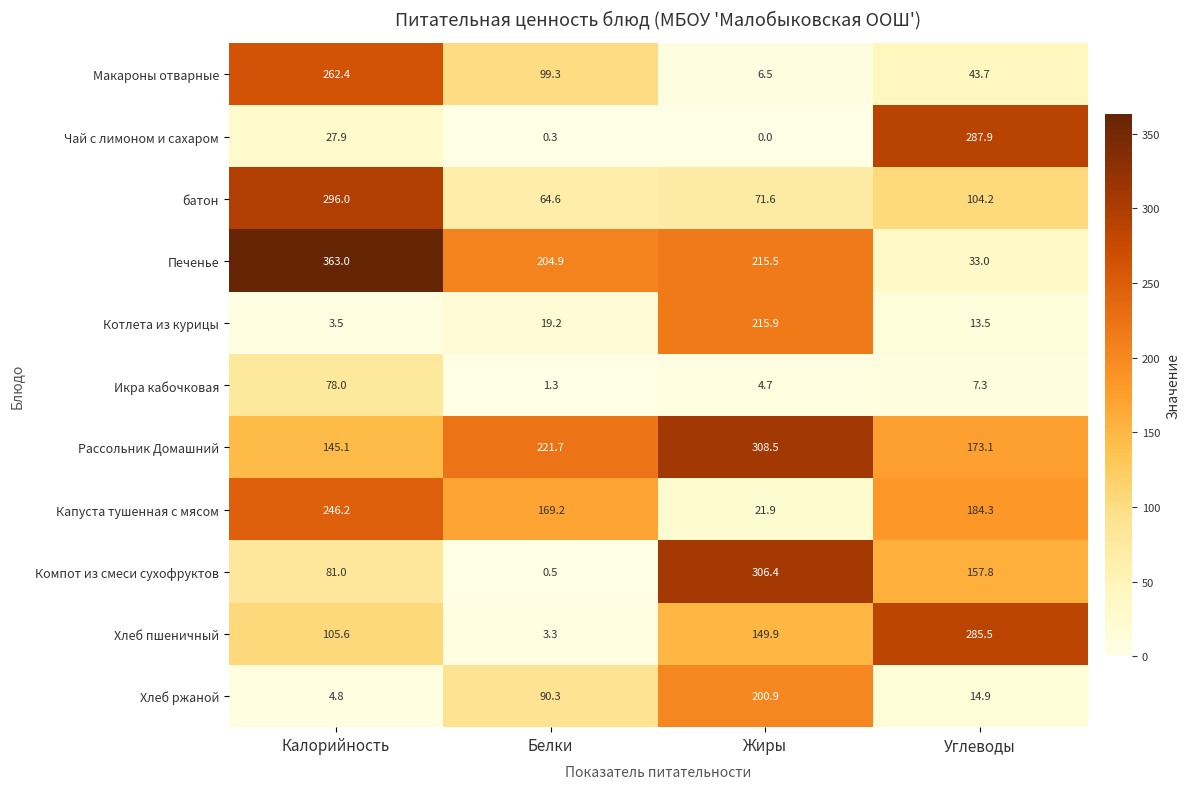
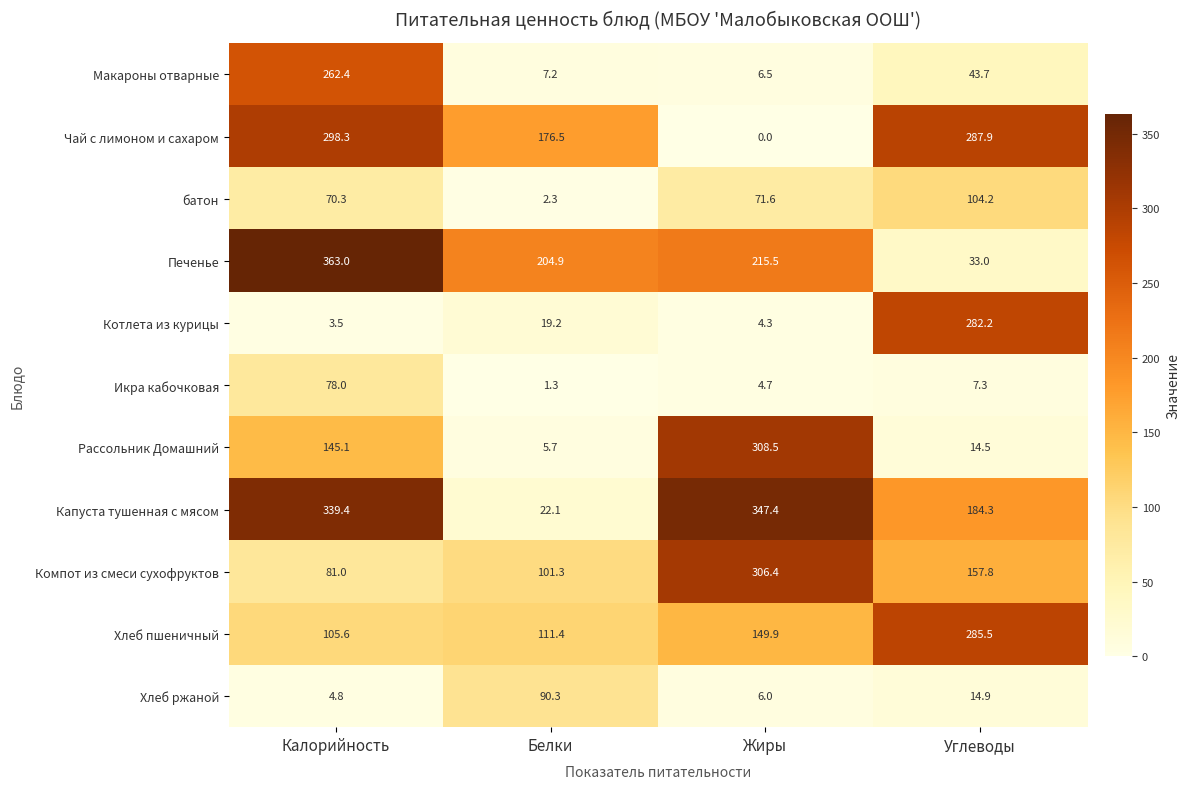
Макароны отварные, Белки: 99.3 -> 7.2
Чай с лимоном и сахаром, Калорийность: 27.9 -> 298.3
Чай с лимоном и сахаром, Белки: 0.3 -> 176.5
батон, Калорийность: 296.0 -> 70.3
батон, Белки: 64.6 -> 2.3
Котлета из курицы, Жиры: 215.9 -> 4.3
Котлета из курицы, Углеводы: 13.5 -> 282.2
Рассольник Домашний, Белки: 221.7 -> 5.7
Рассольник Домашний, Углеводы: 173.1 -> 14.5
Капуста тушенная с мясом, Калорийность: 246.2 -> 339.4
Капуста тушенная с мясом, Белки: 169.2 -> 22.1
Капуста тушенная с мясом, Жиры: 21.9 -> 347.4
Компот из смеси сухофруктов, Белки: 0.5 -> 101.3
Хлеб пшеничный, Белки: 3.3 -> 111.4
Хлеб ржаной, Жиры: 200.9 -> 6.0
